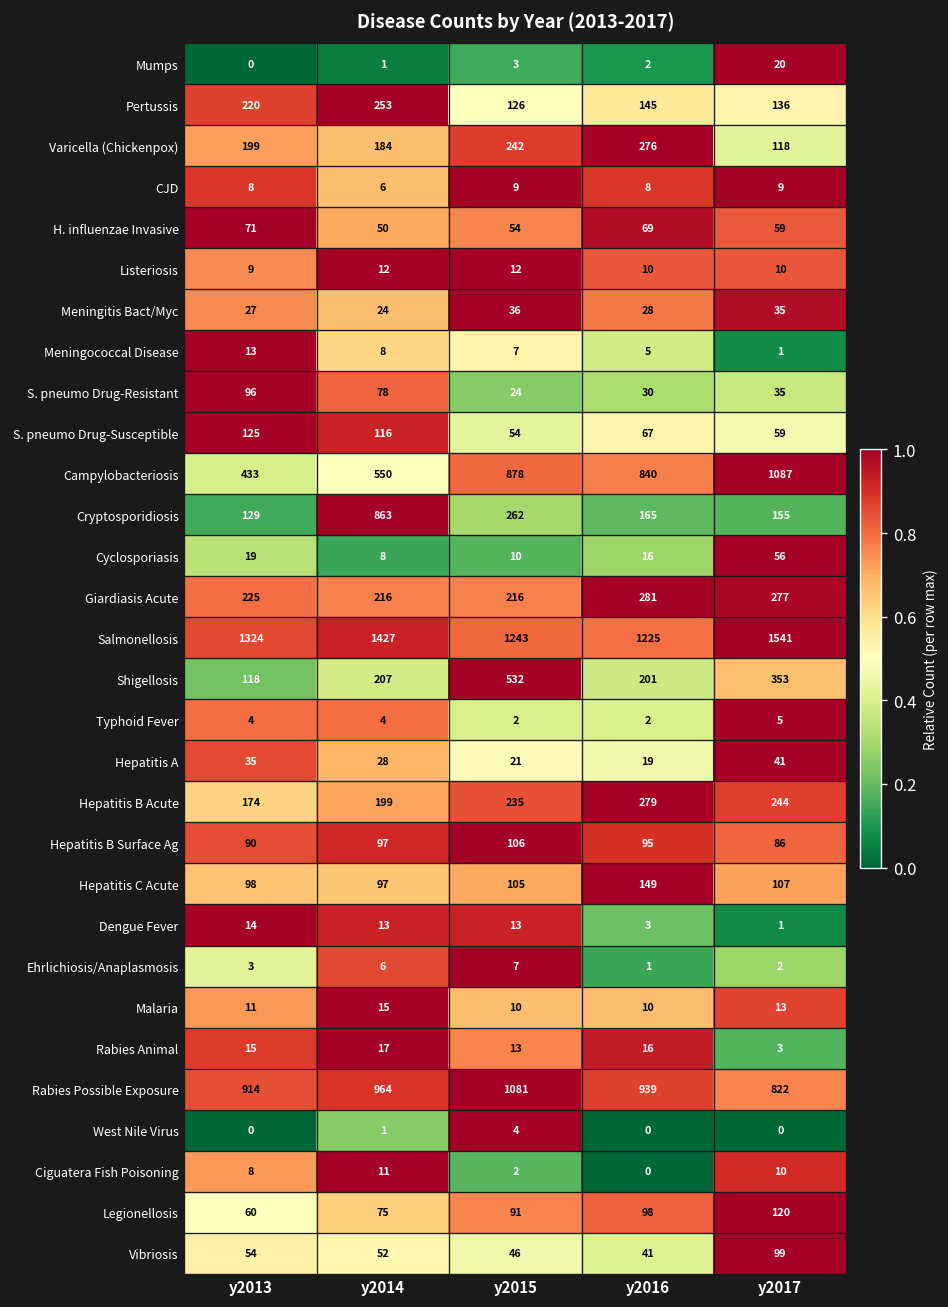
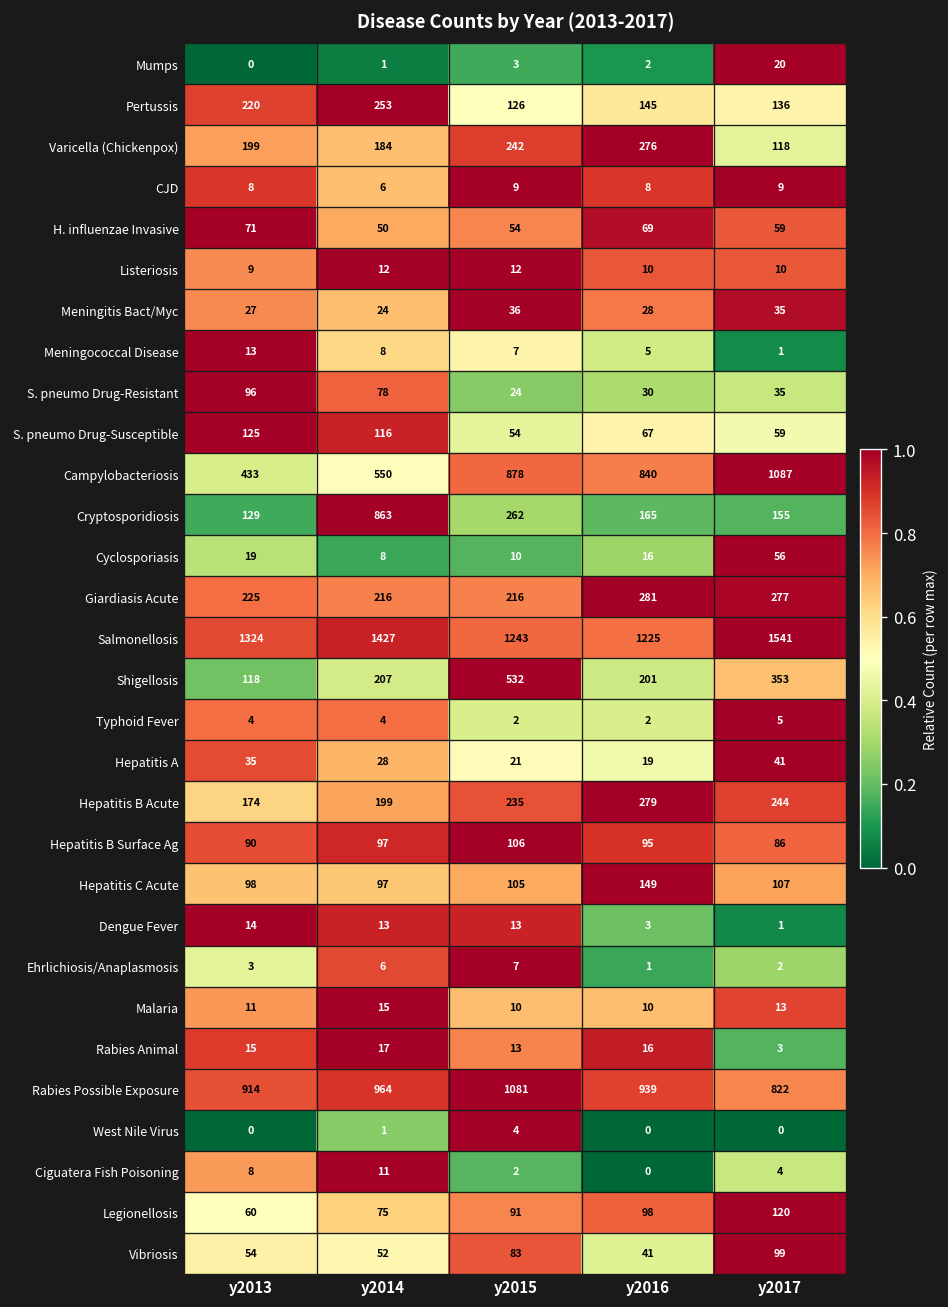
Ciguatera Fish Poisoning, y2017: 10 -> 4
Vibriosis, y2015: 46 -> 83
